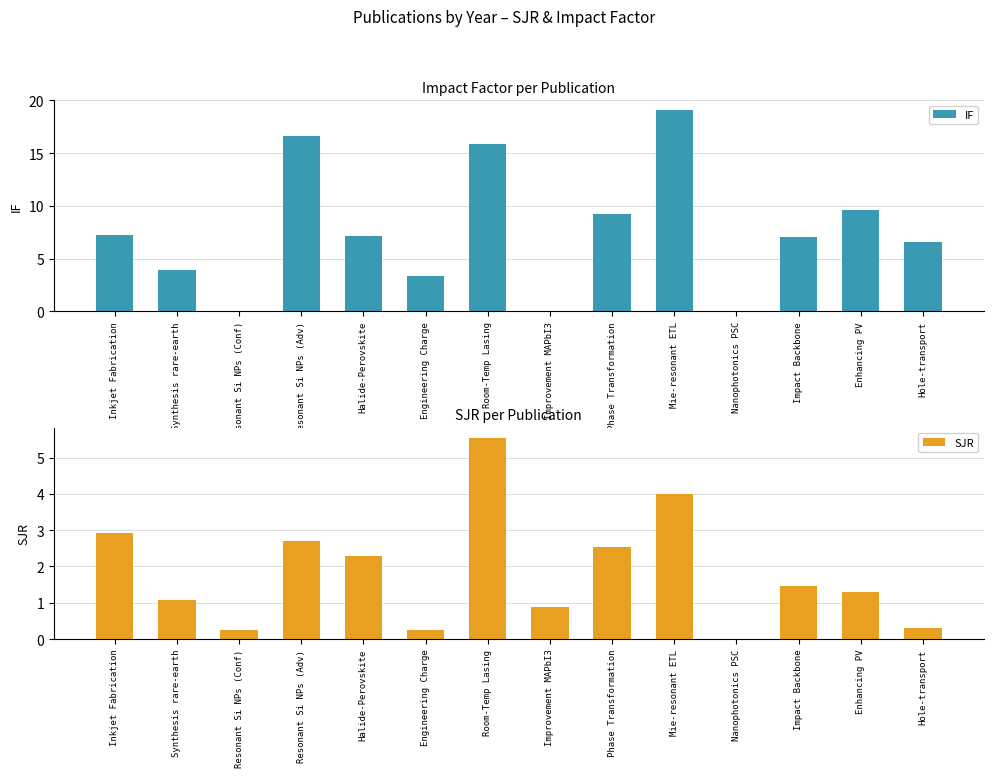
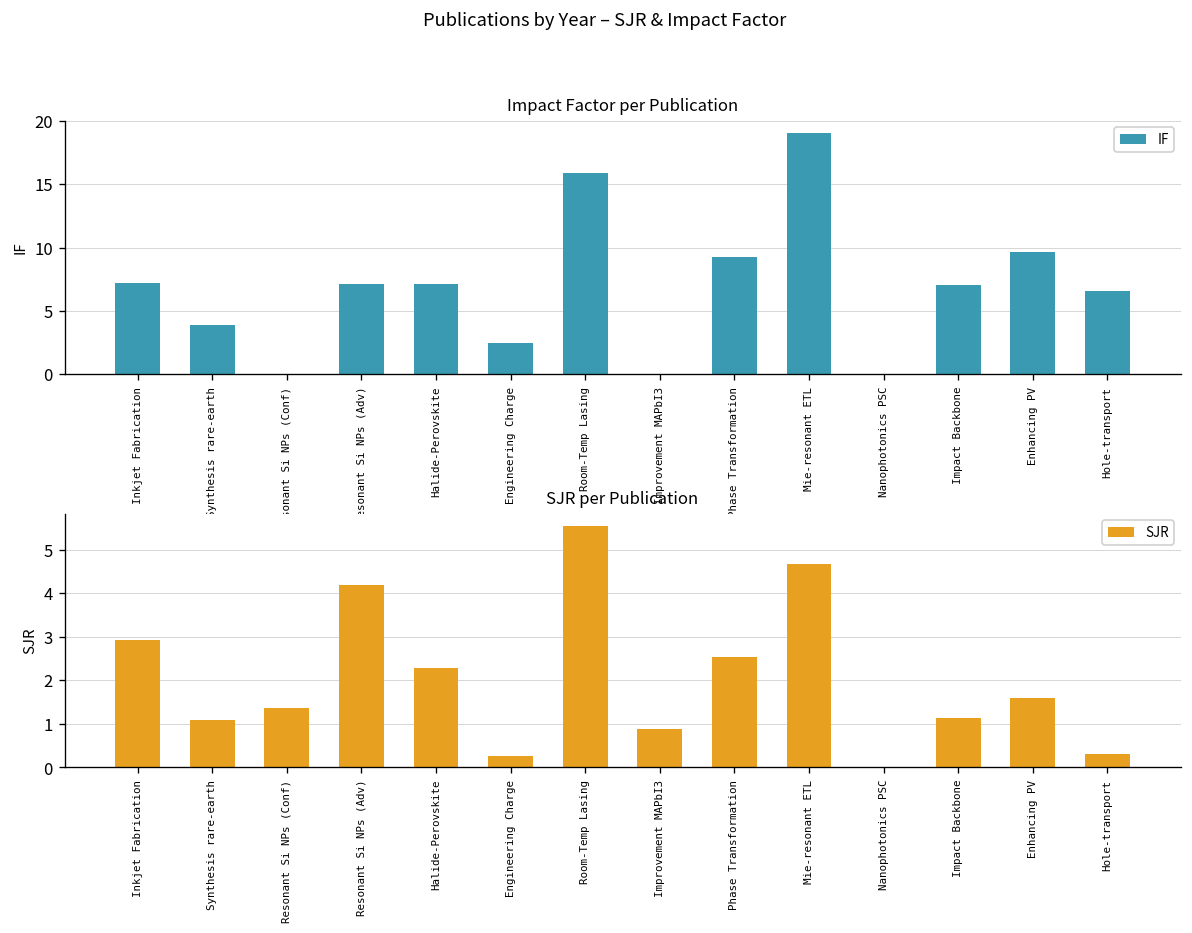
Impact Factor per Publication, Resonant Si NPs (Adv): 16.6 -> 7.1
Impact Factor per Publication, Engineering Charge: 3.4 -> 2.5
SJR per Publication, Resonant Si NPs (Conf): 0.2 -> 1.4
SJR per Publication, Resonant Si NPs (Adv): 2.7 -> 4.2
SJR per Publication, Mie-resonant ETL: 4.0 -> 4.7
SJR per Publication, Impact Backbone: 1.5 -> 1.1
SJR per Publication, Enhancing PV: 1.3 -> 1.6
